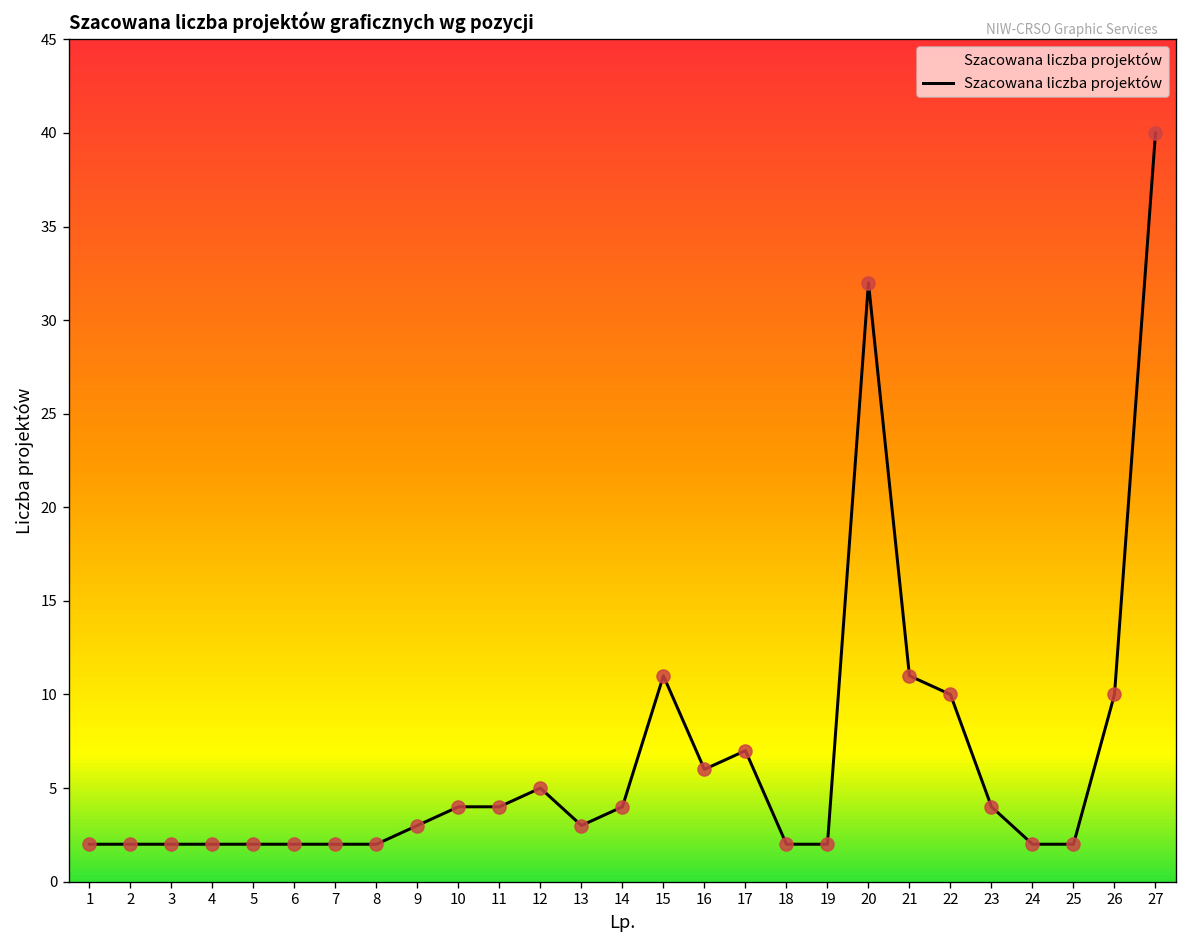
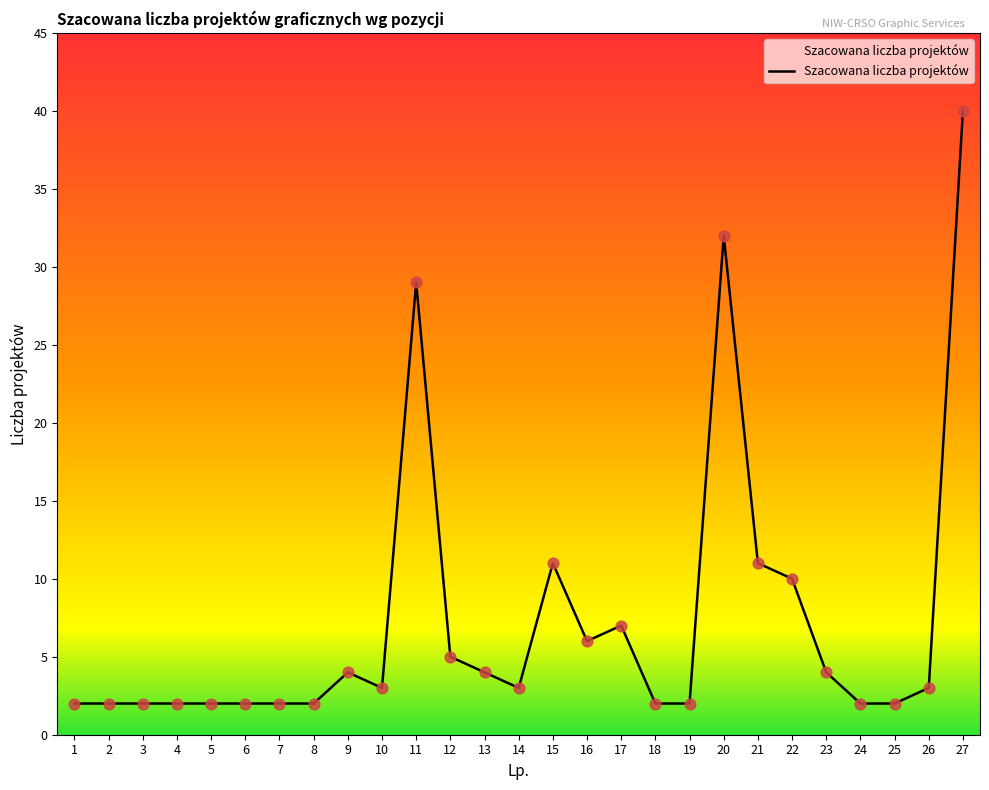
9: 3 -> 4
10: 4 -> 3
11: 4 -> 29
13: 3 -> 4
14: 4 -> 3
26: 10 -> 3
